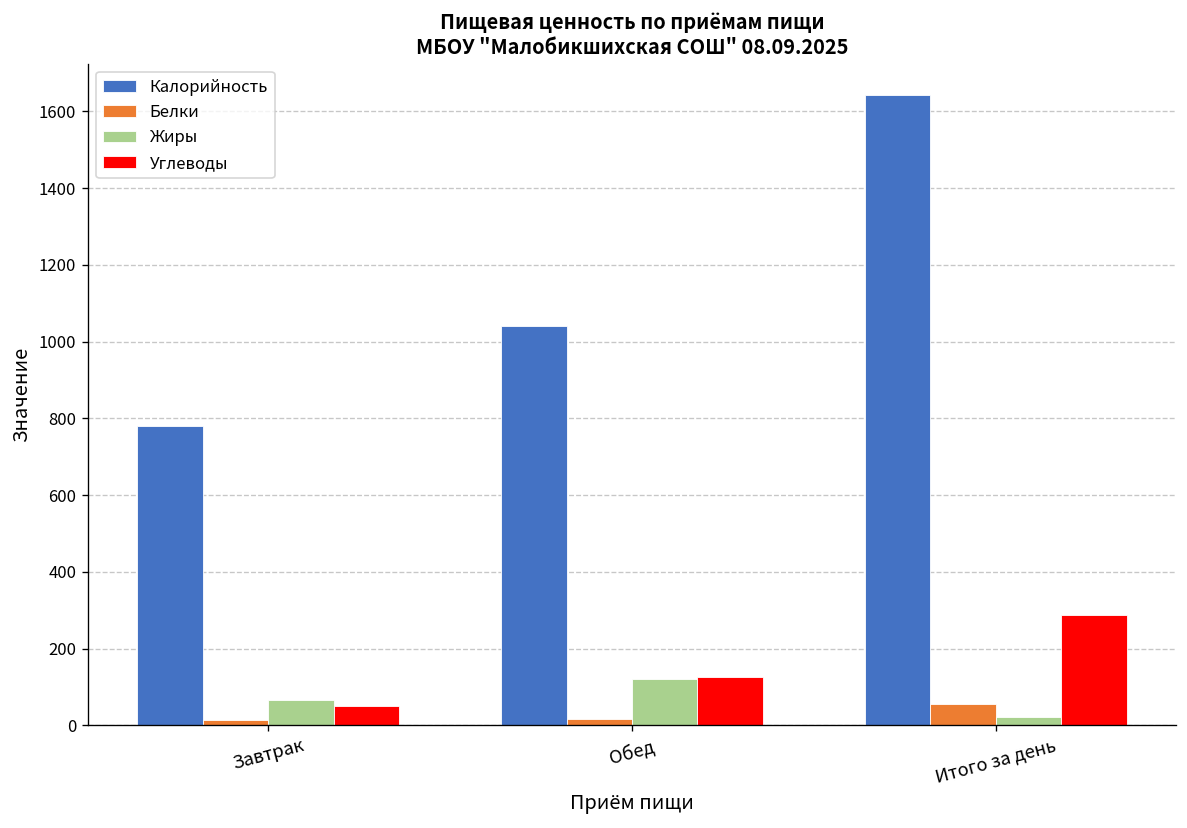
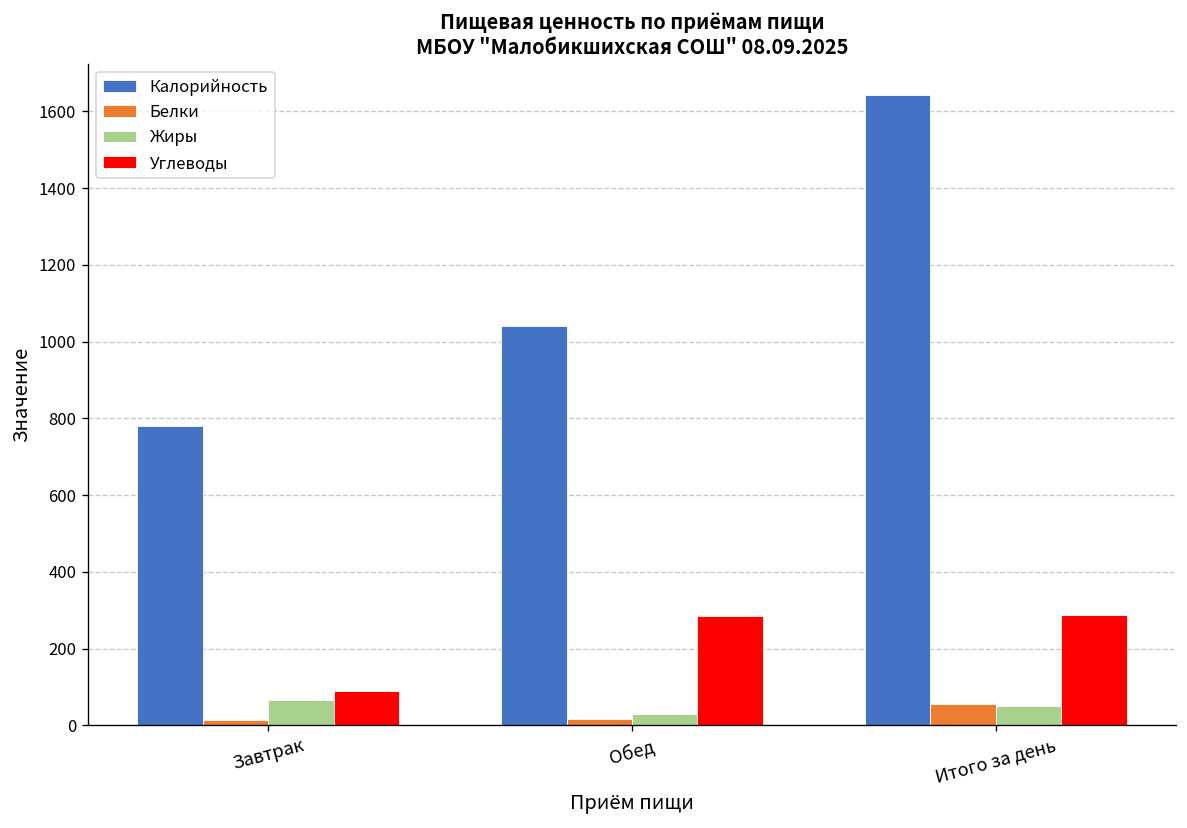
Углеводы, Завтрак: 50 -> 90
Жиры, Обед: 120 -> 30
Углеводы, Обед: 130 -> 290
Жиры, Итого за день: 20 -> 50
